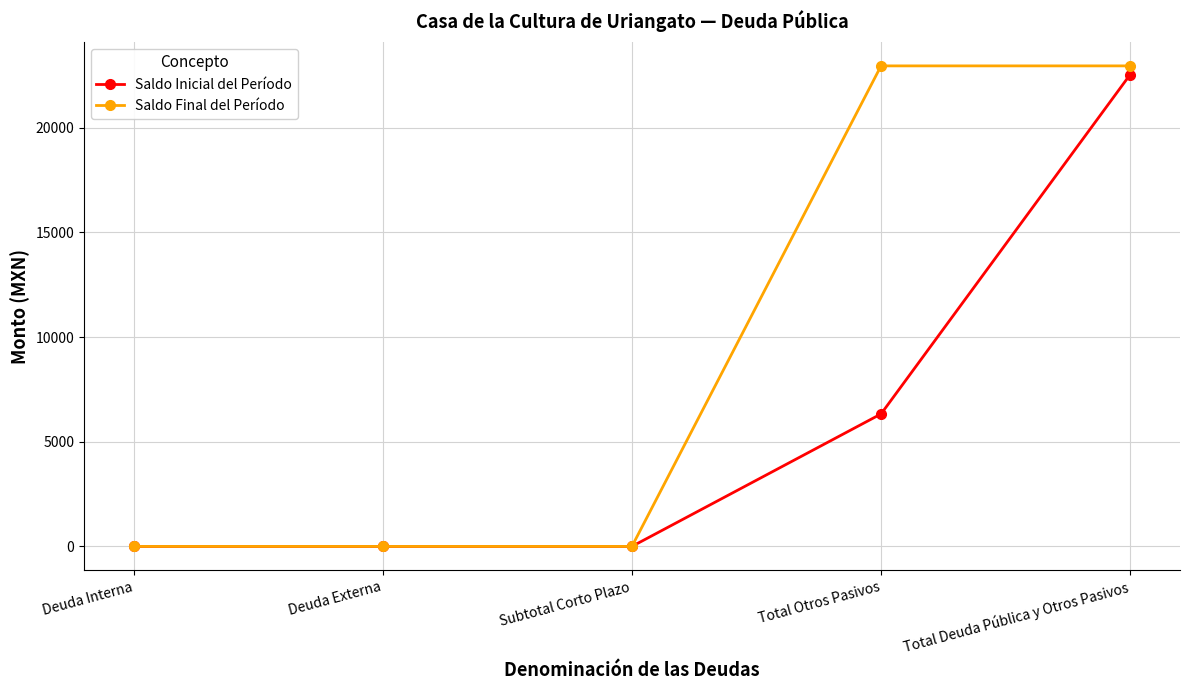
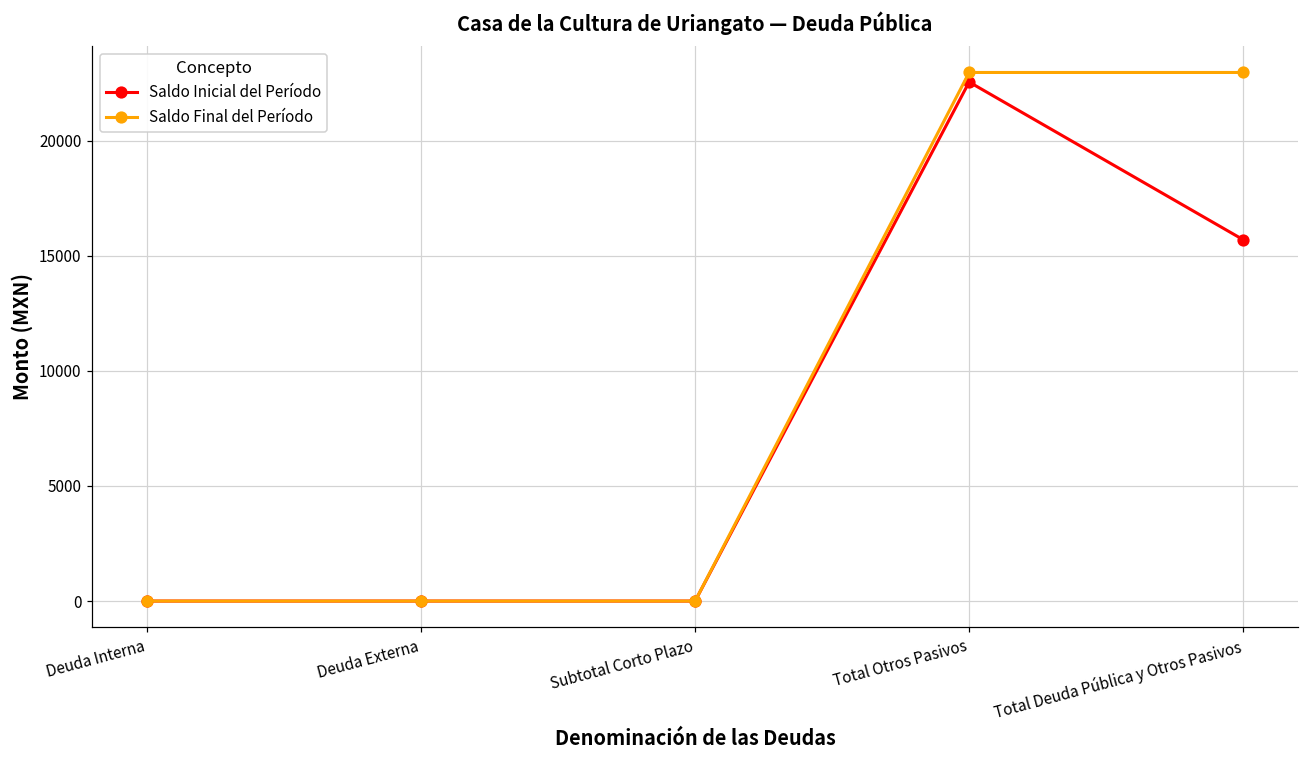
Saldo Inicial del Período, Total Otros Pasivos: 6300 -> 22500
Saldo Inicial del Período, Total Deuda Pública y Otros Pasivos: 22500 -> 15700
